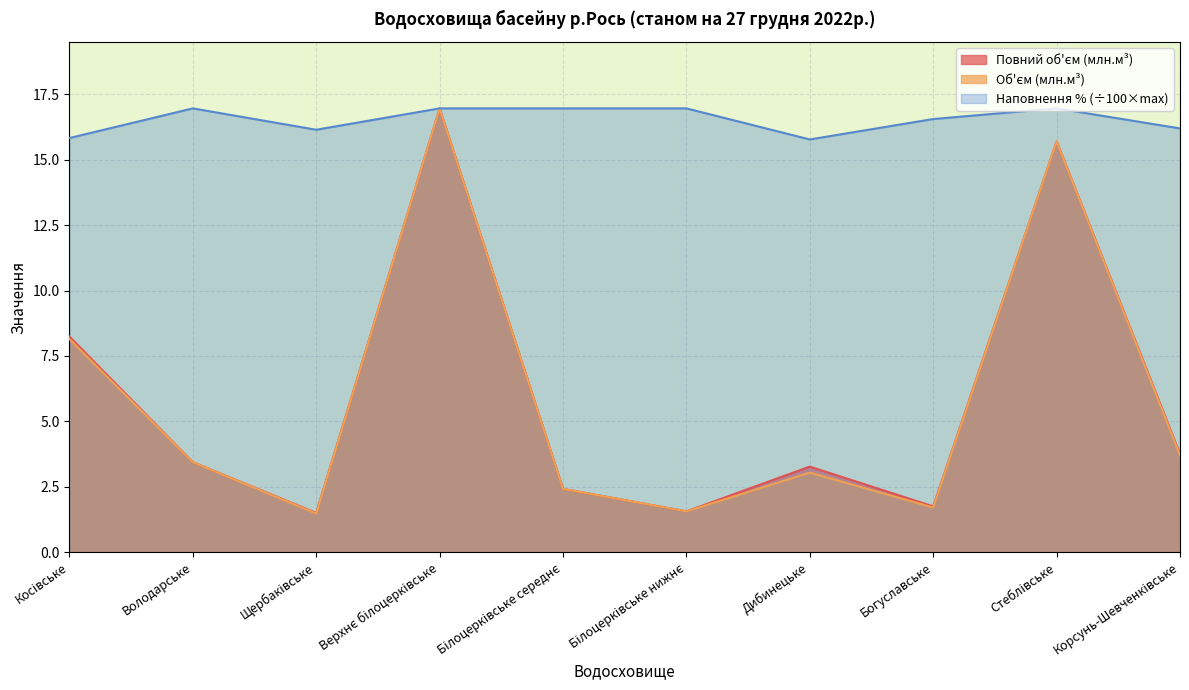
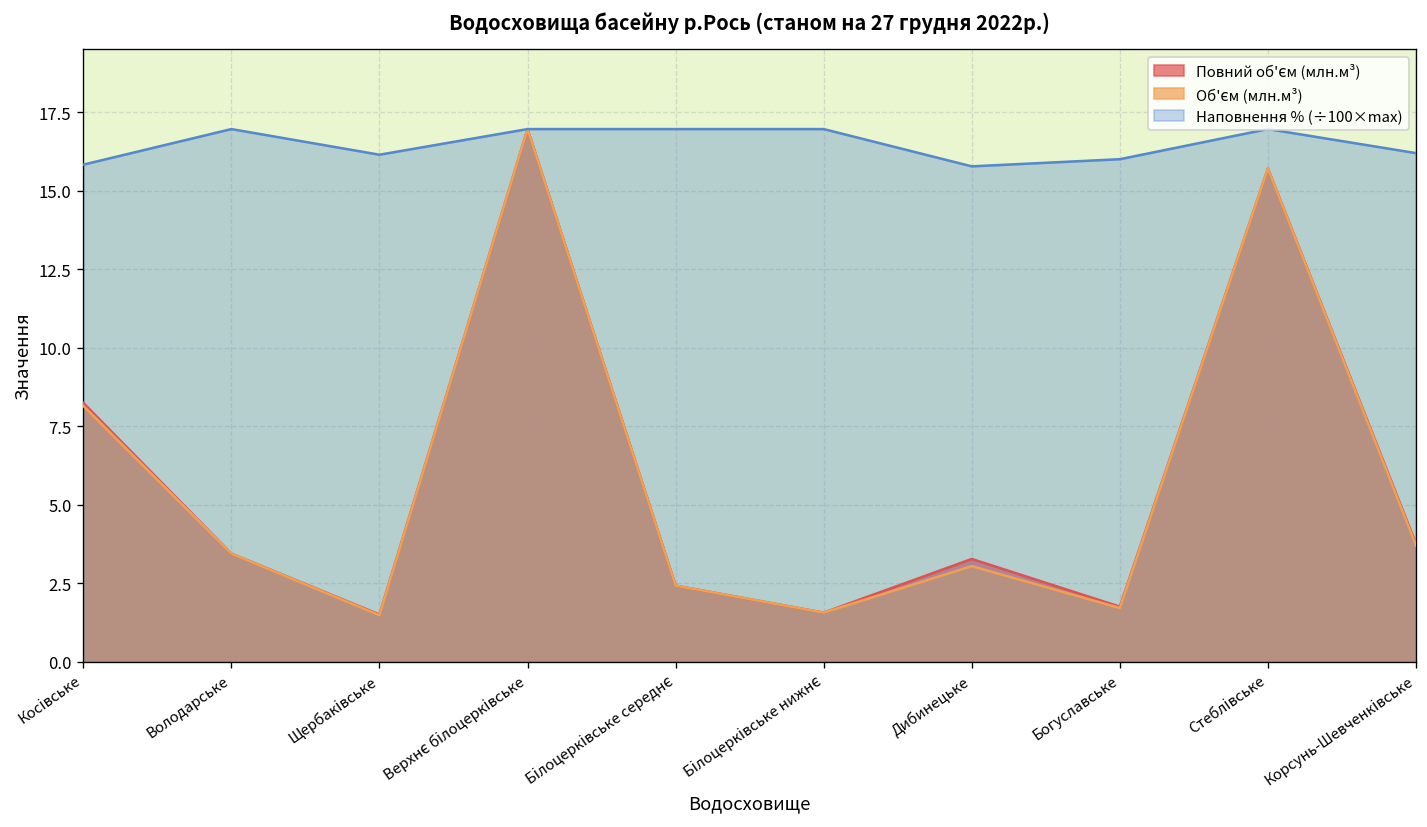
Наповнення % (÷100×max), Богуславське: 16.6 -> 16.0
